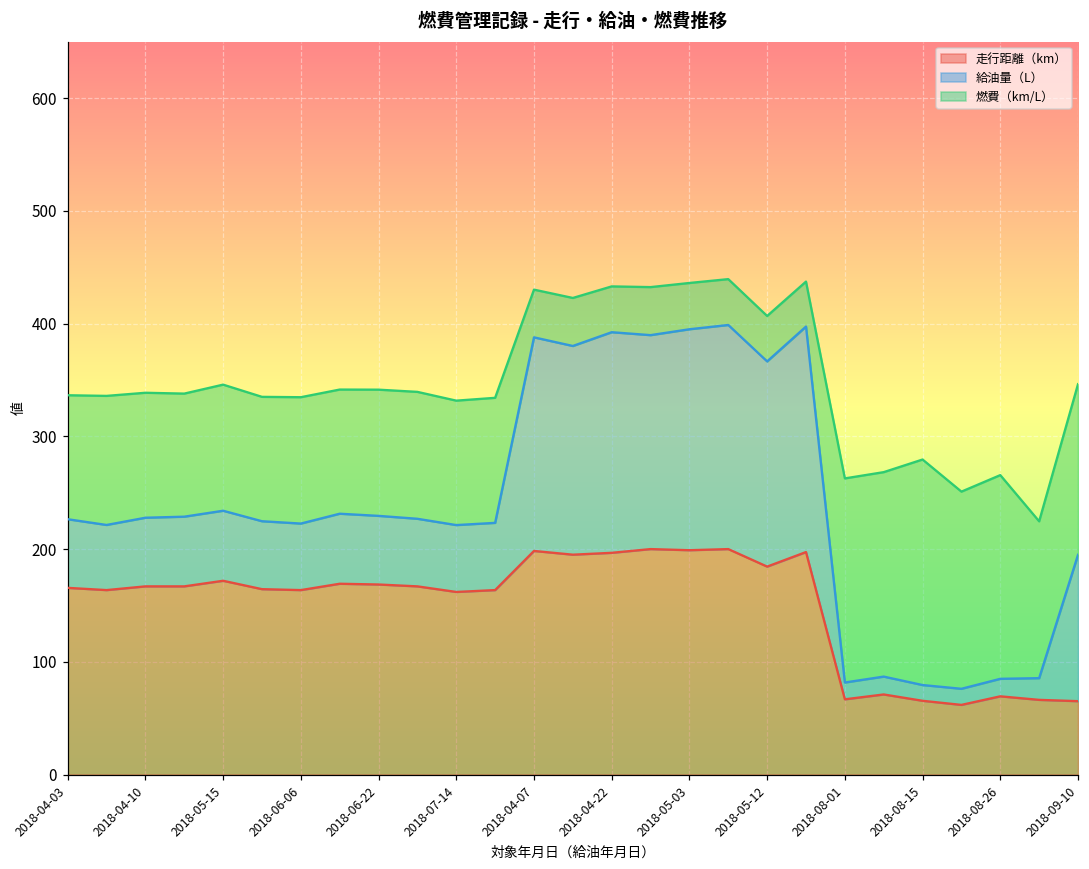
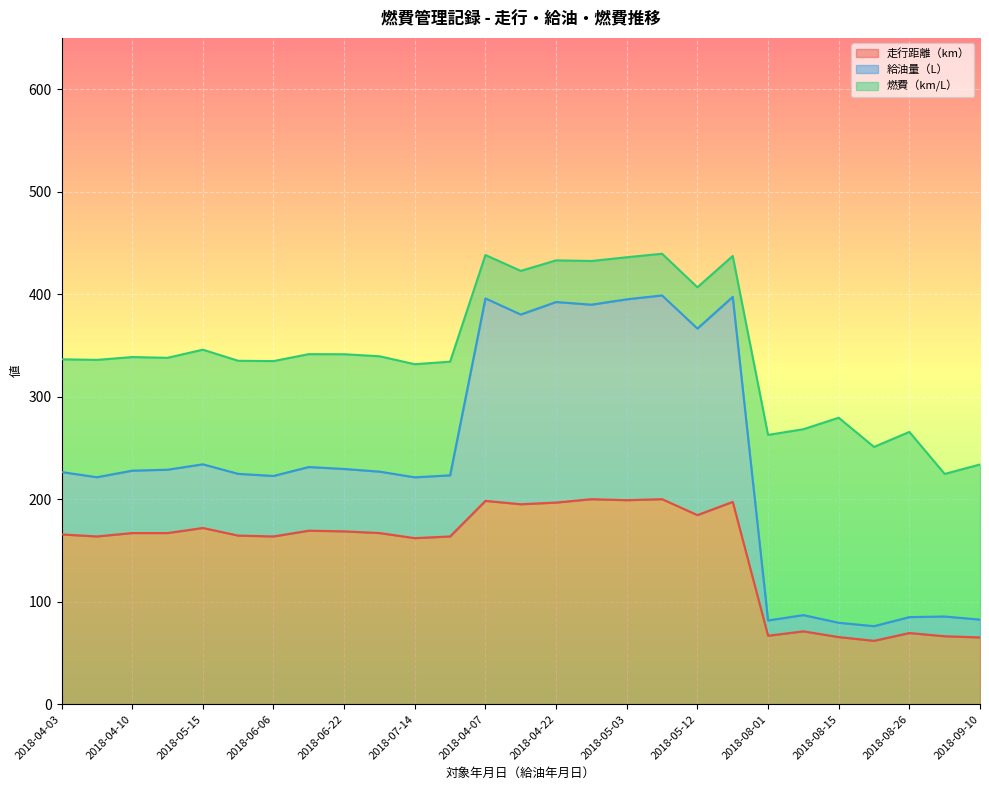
給油量（L）, 2018-04-07: 189 -> 198
給油量（L）, 2018-09-10: 130 -> 17
